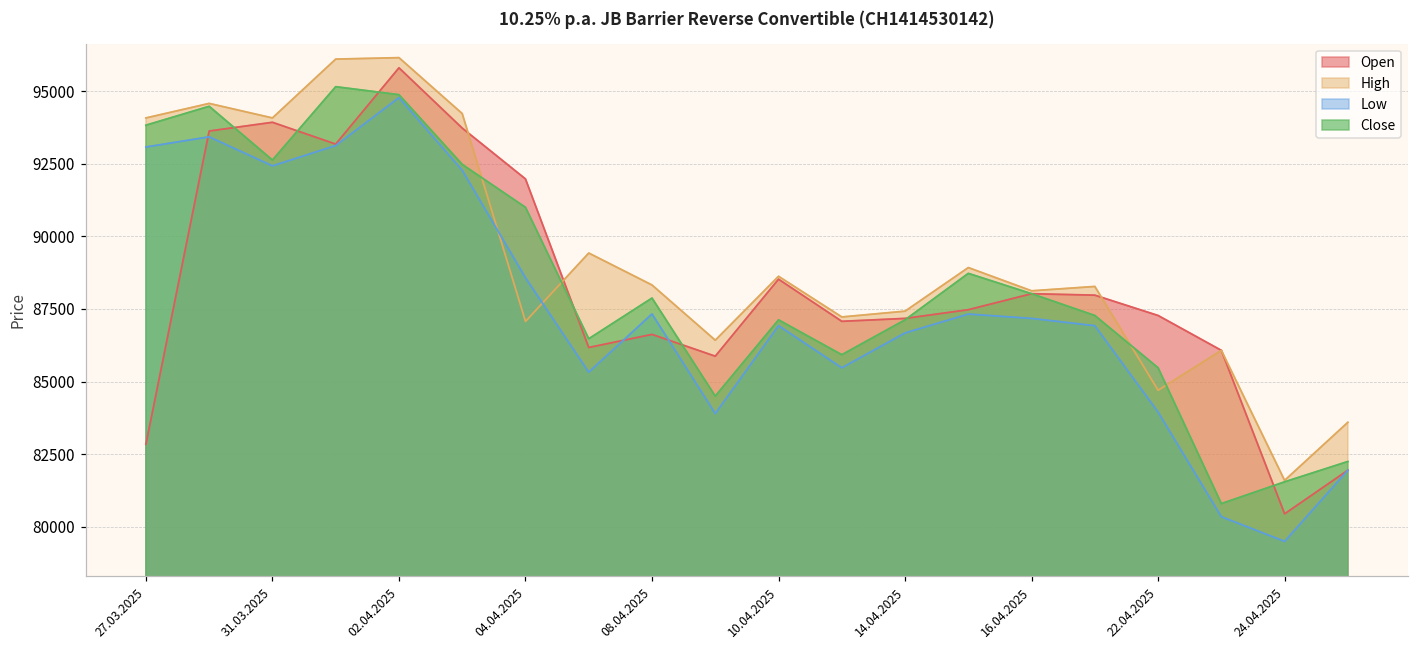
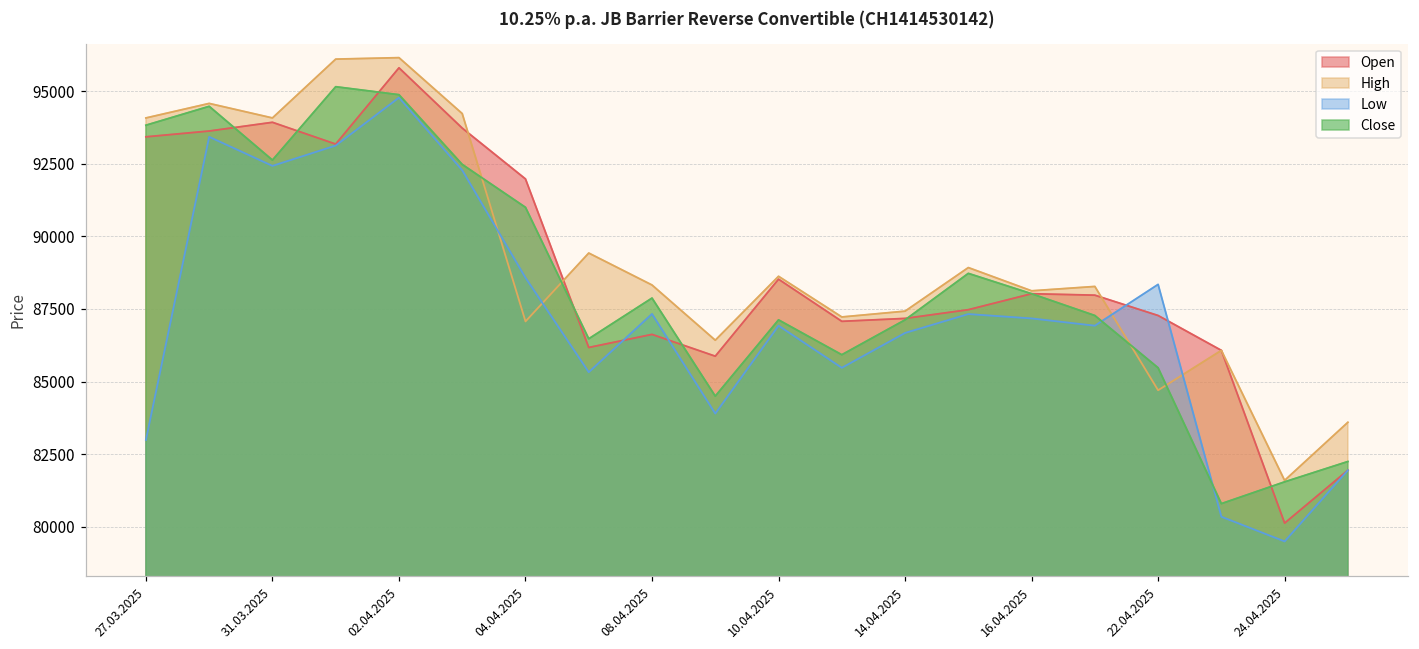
Open, 27.03.2025: 82800 -> 93400
Low, 27.03.2025: 93100 -> 83000
Low, 22.04.2025: 84000 -> 88300
Open, 24.04.2025: 80500 -> 80100
